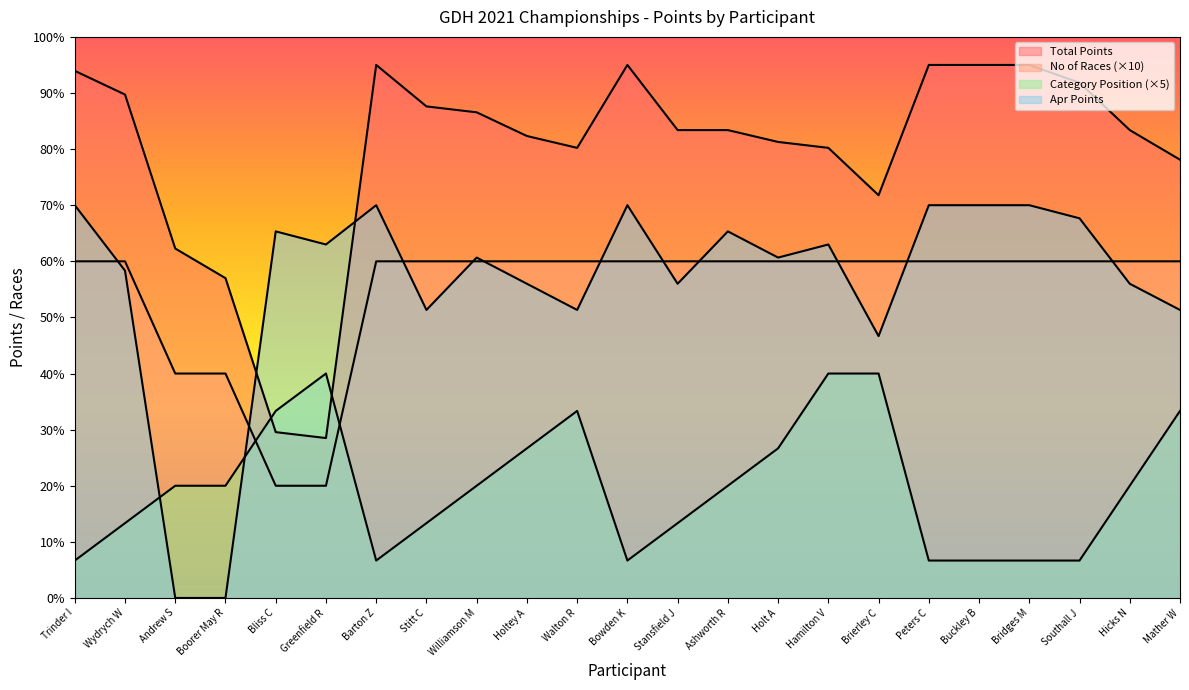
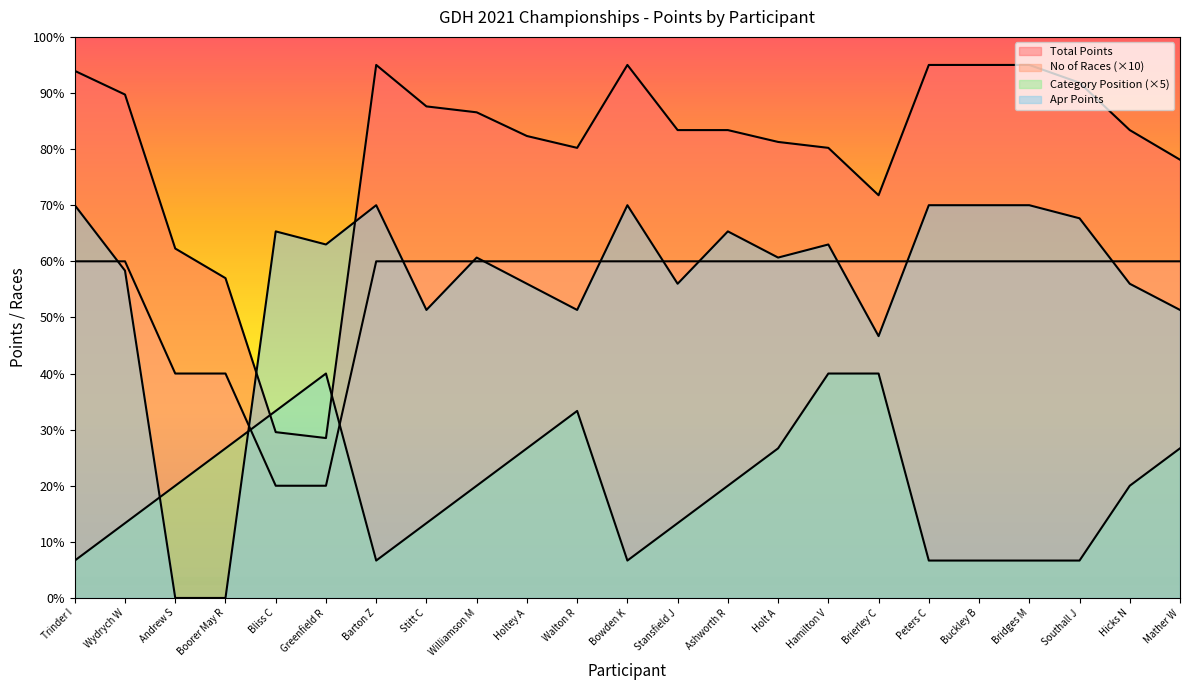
Category Position (×5), Boorer May R: 20% -> 27%
Category Position (×5), Mather W: 33% -> 27%
